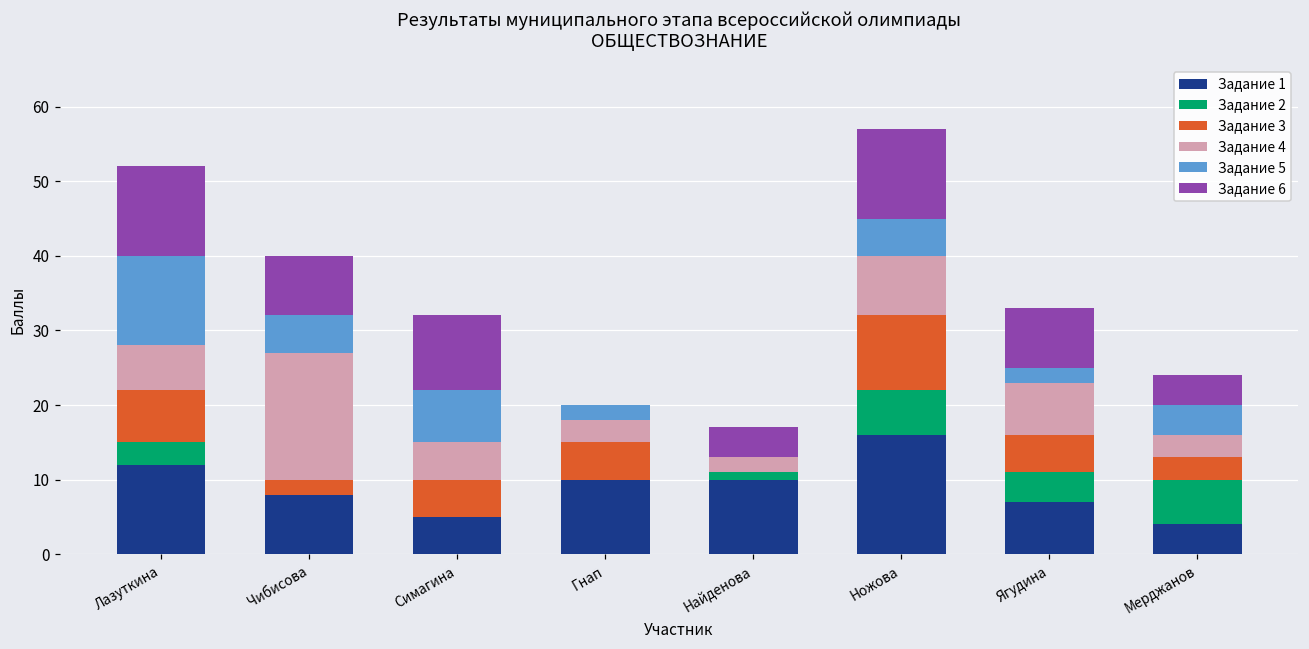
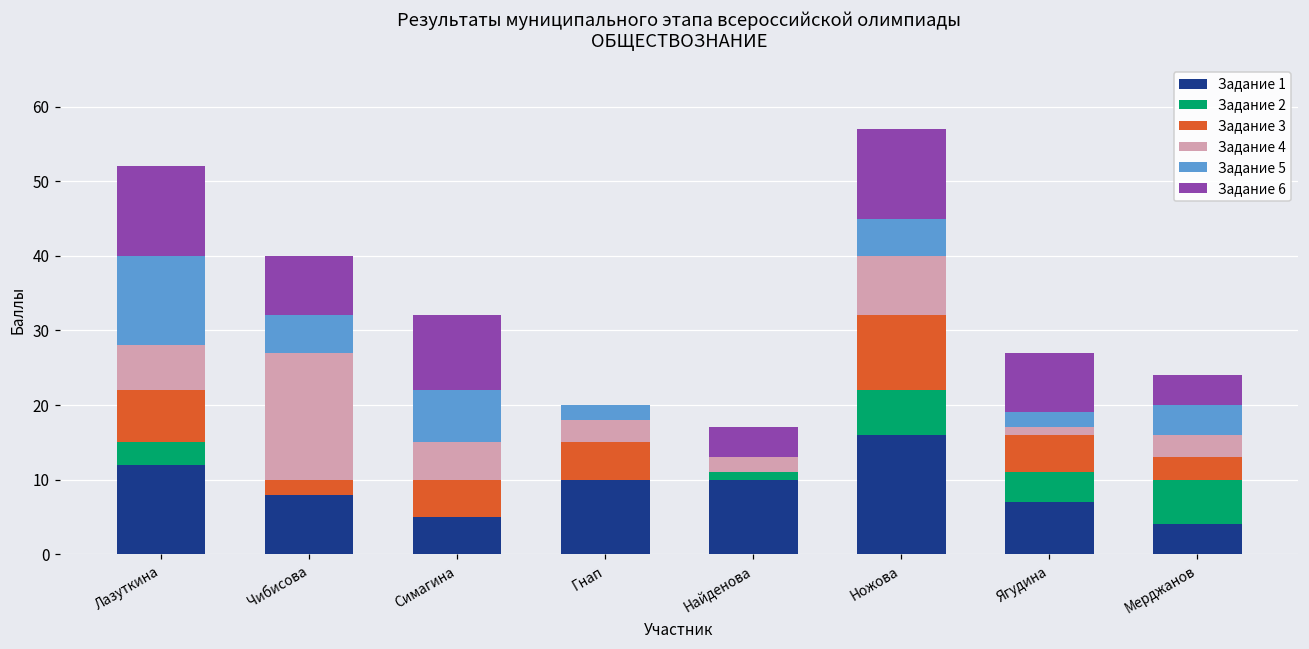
Задание 4, Ягудина: 7 -> 1
